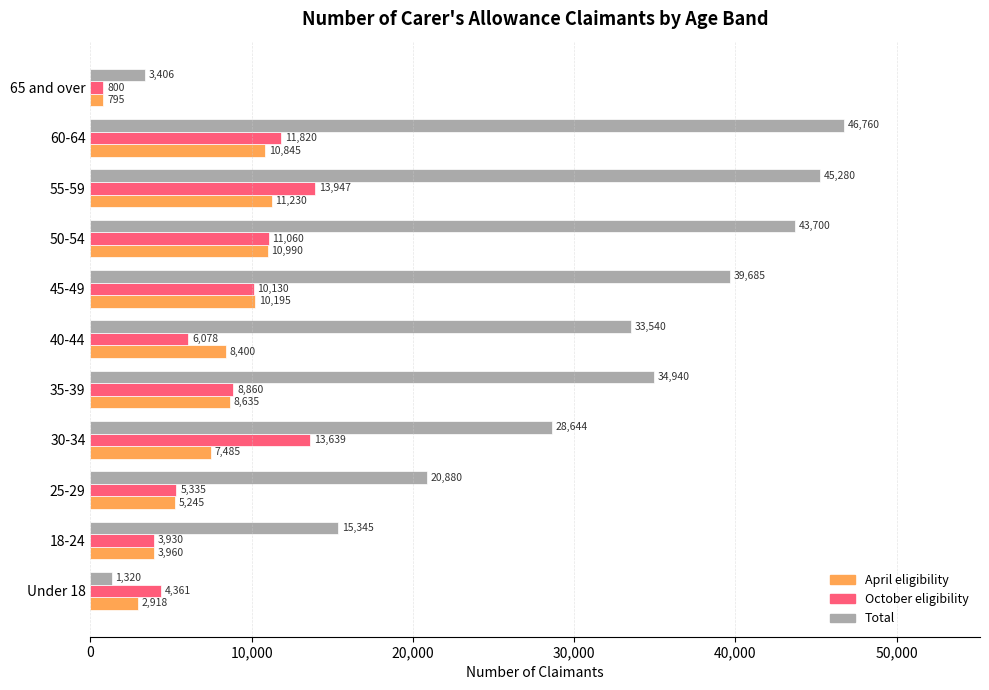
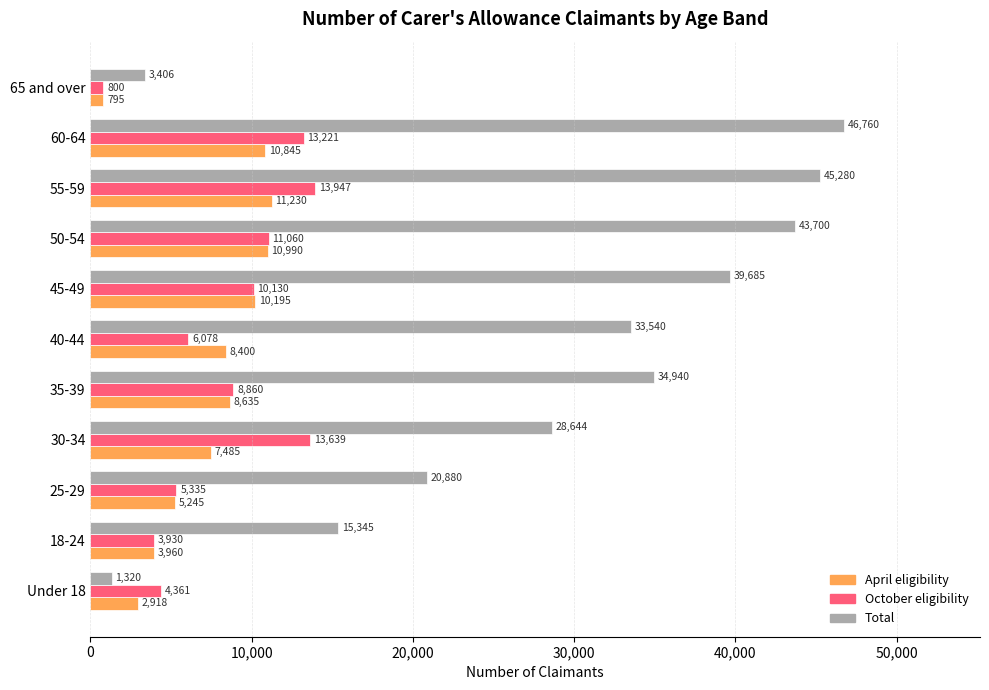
October eligibility, 60-64: 11,820 -> 13,221
